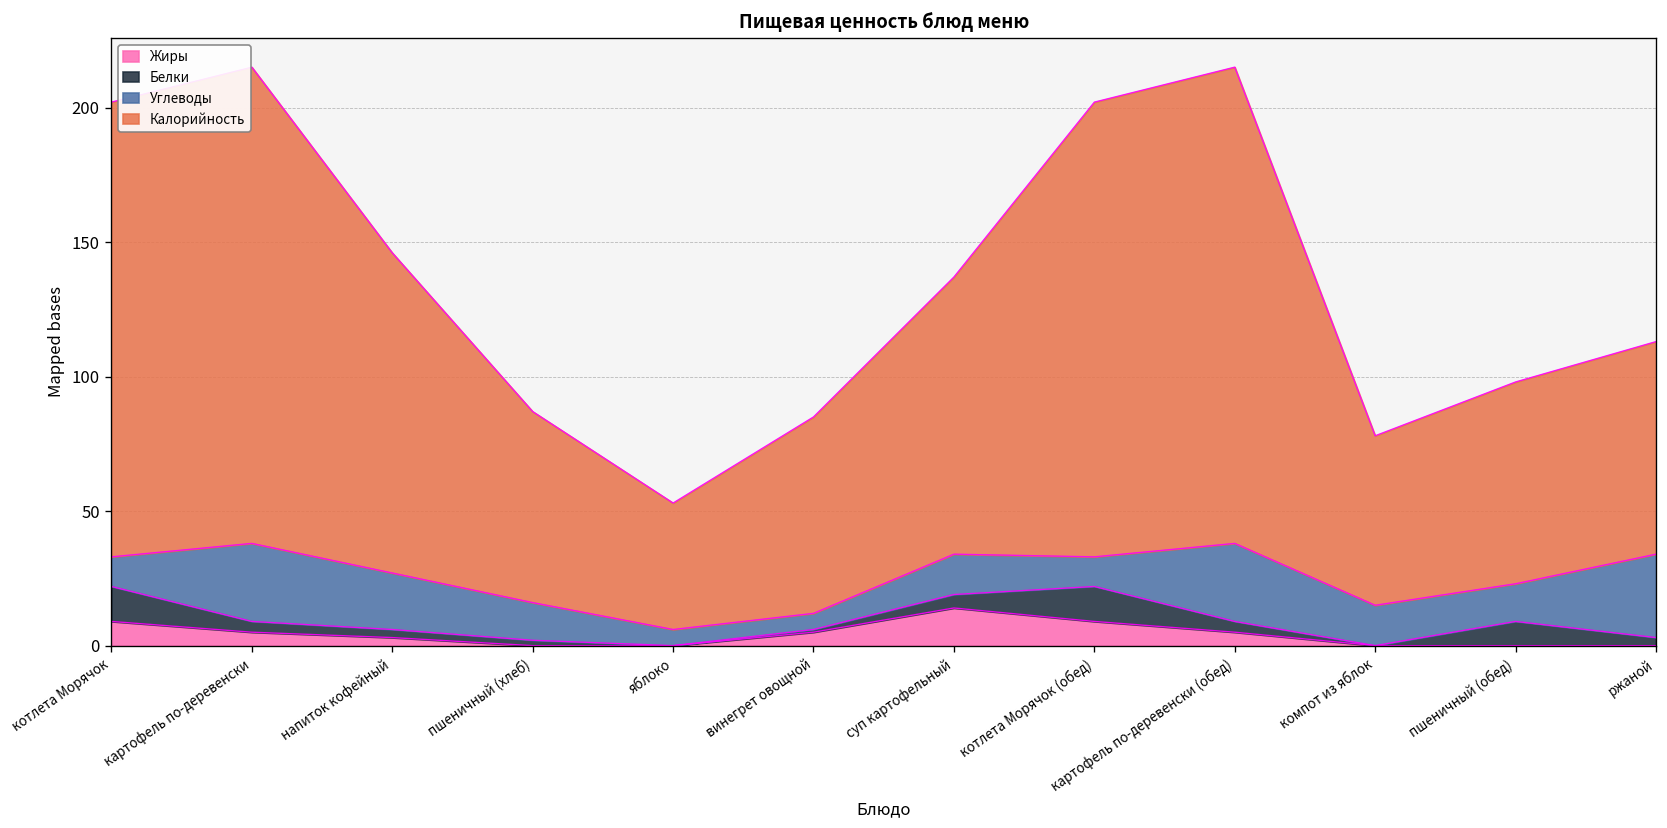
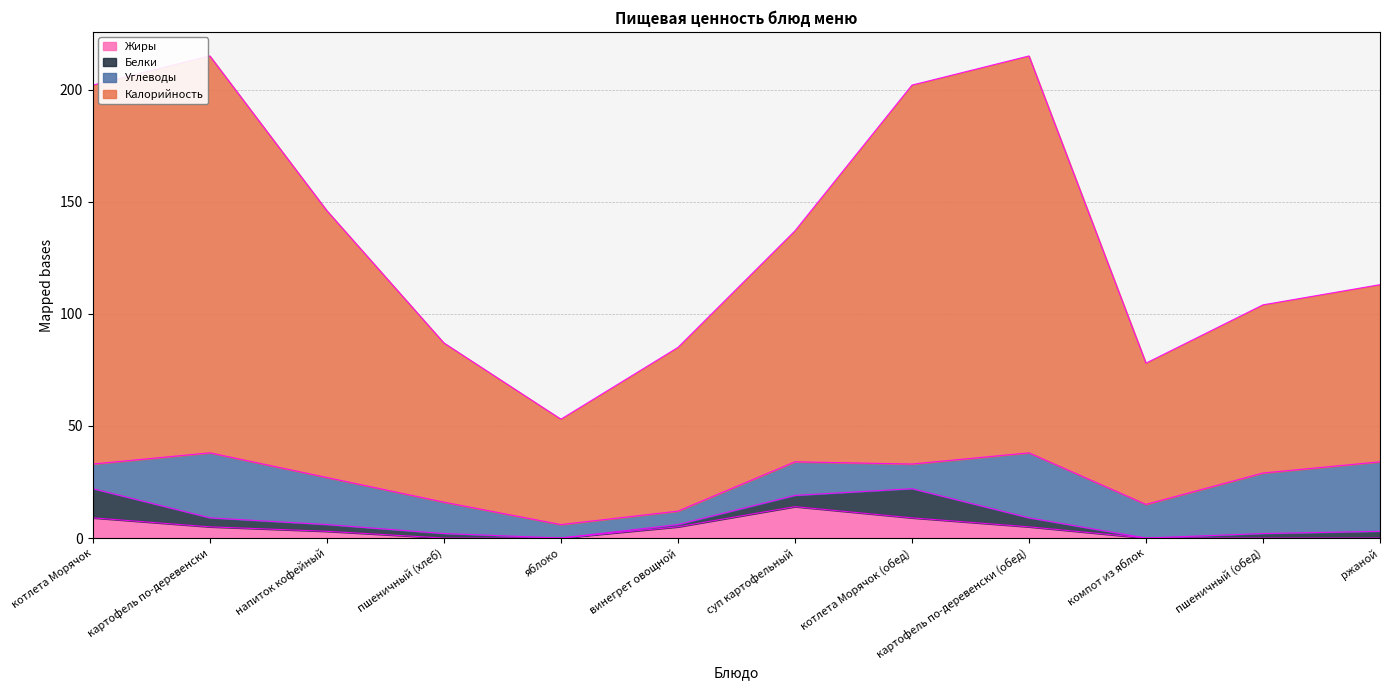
Белки, пшеничный (обед): 9 -> 2
Углеводы, пшеничный (обед): 14 -> 27
